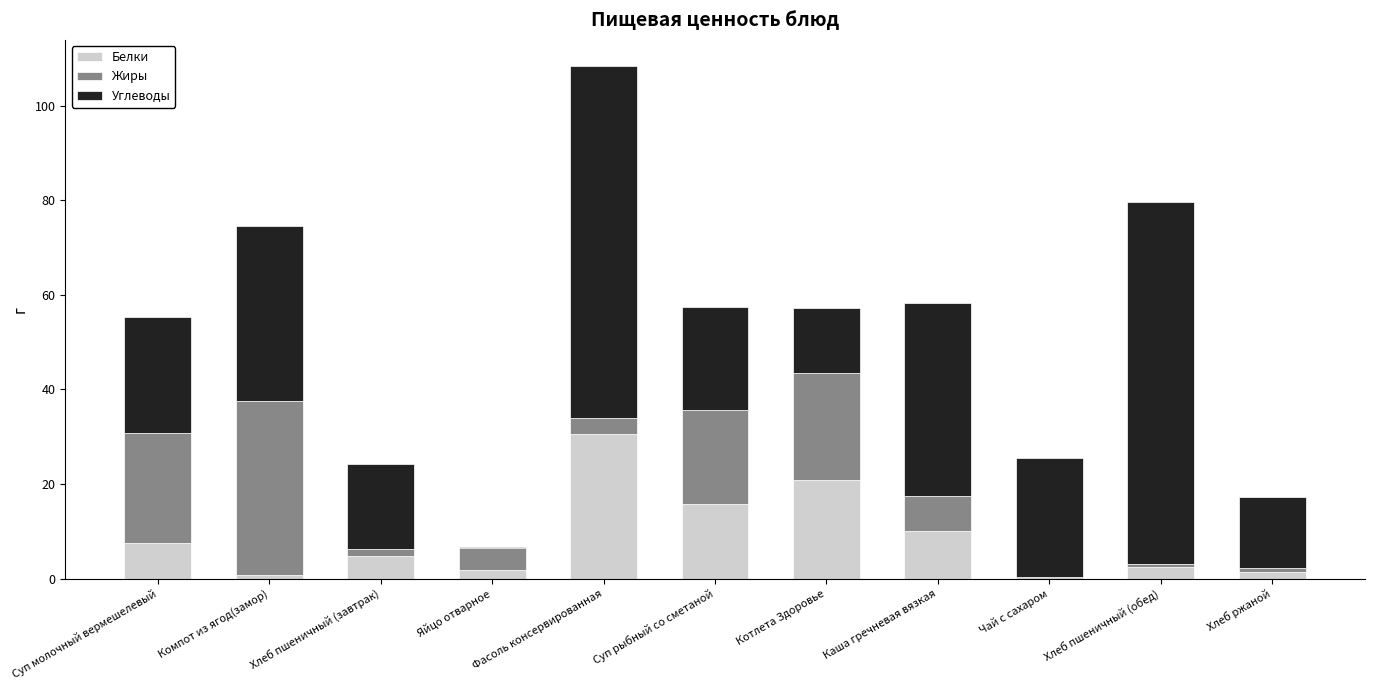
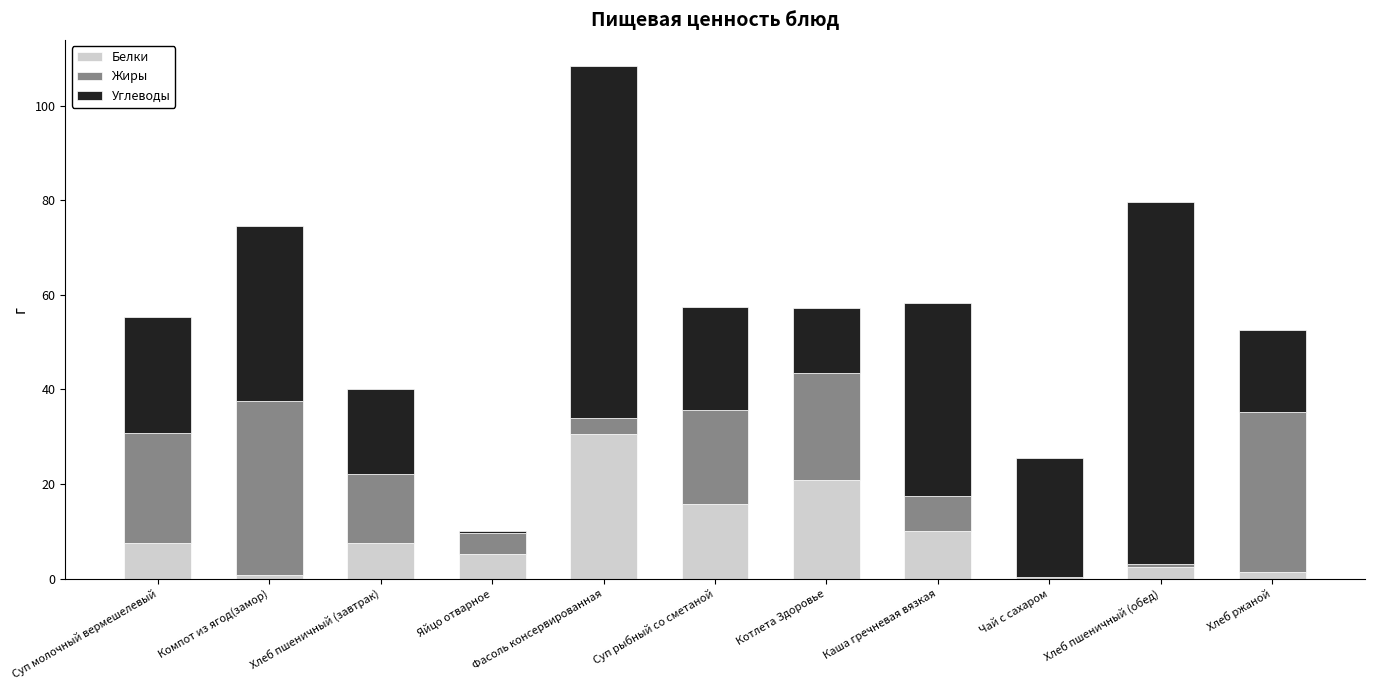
Белки, Хлеб пшеничный (завтрак): 5 -> 8
Жиры, Хлеб пшеничный (завтрак): 1 -> 15
Белки, Яйцо отварное: 2 -> 5
Жиры, Хлеб ржаной: 1 -> 34
Углеводы, Хлеб ржаной: 15 -> 17
